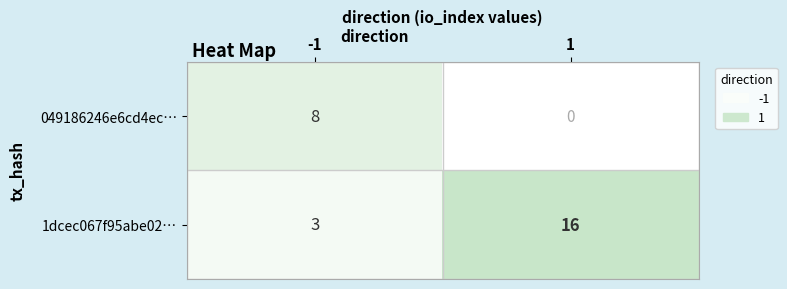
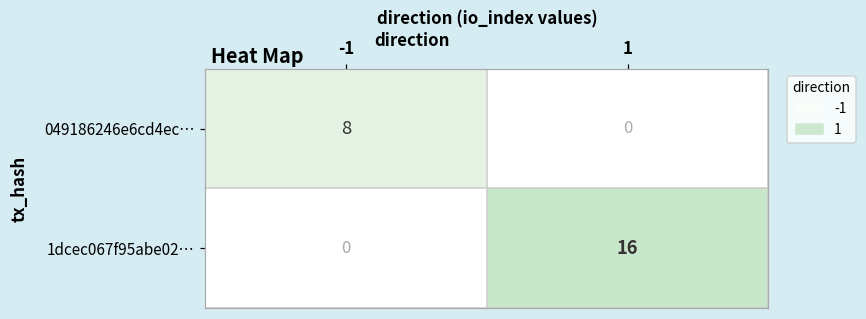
1dcec067f95abe02…, -1: 3 -> 0
